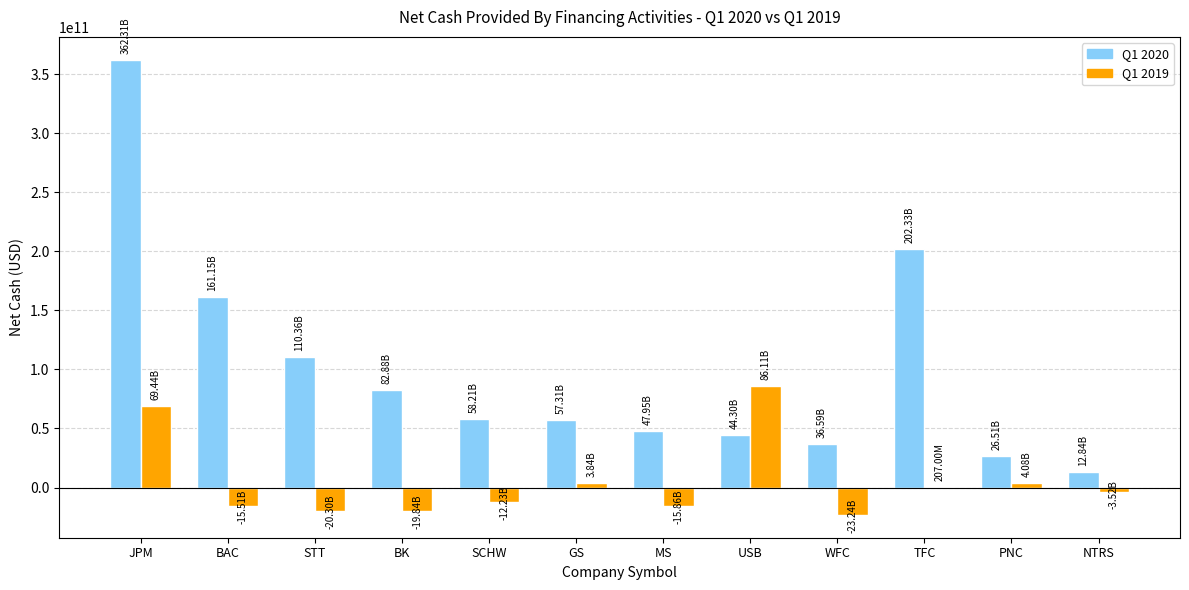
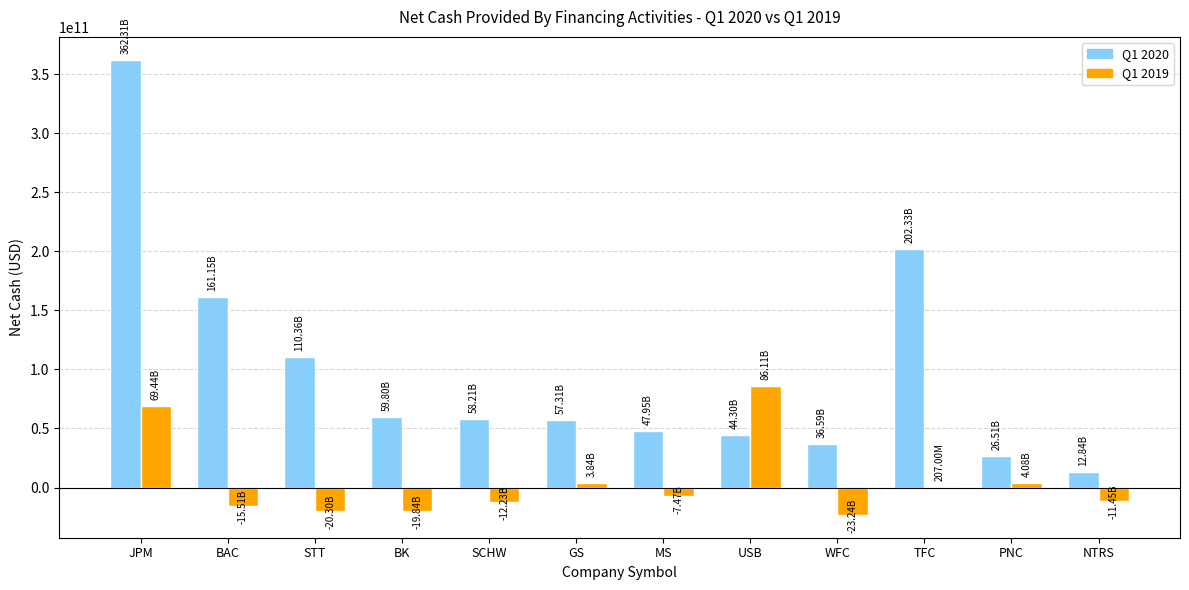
Q1 2020, BK: 82.88B -> 59.80B
Q1 2019, MS: -15.86B -> -7.47B
Q1 2019, NTRS: -3.52B -> -11.45B
